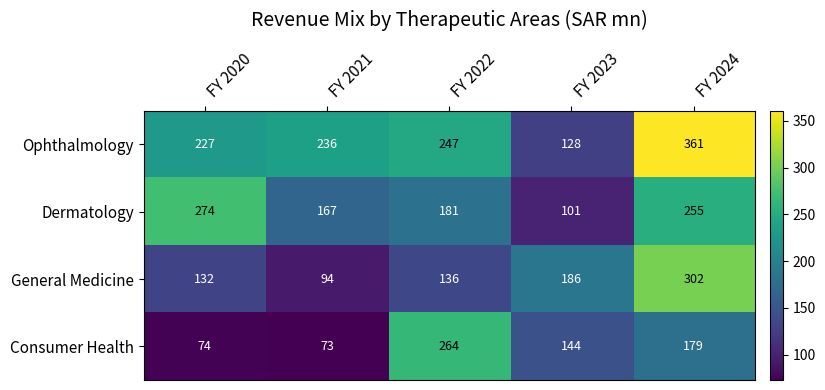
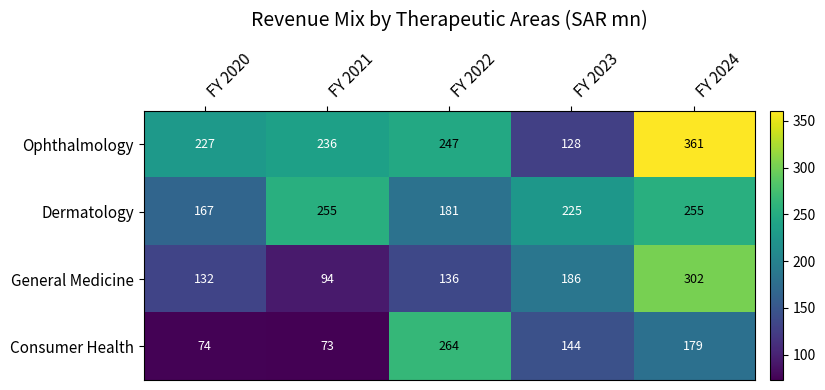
Dermatology, FY 2020: 274 -> 167
Dermatology, FY 2021: 167 -> 255
Dermatology, FY 2023: 101 -> 225
